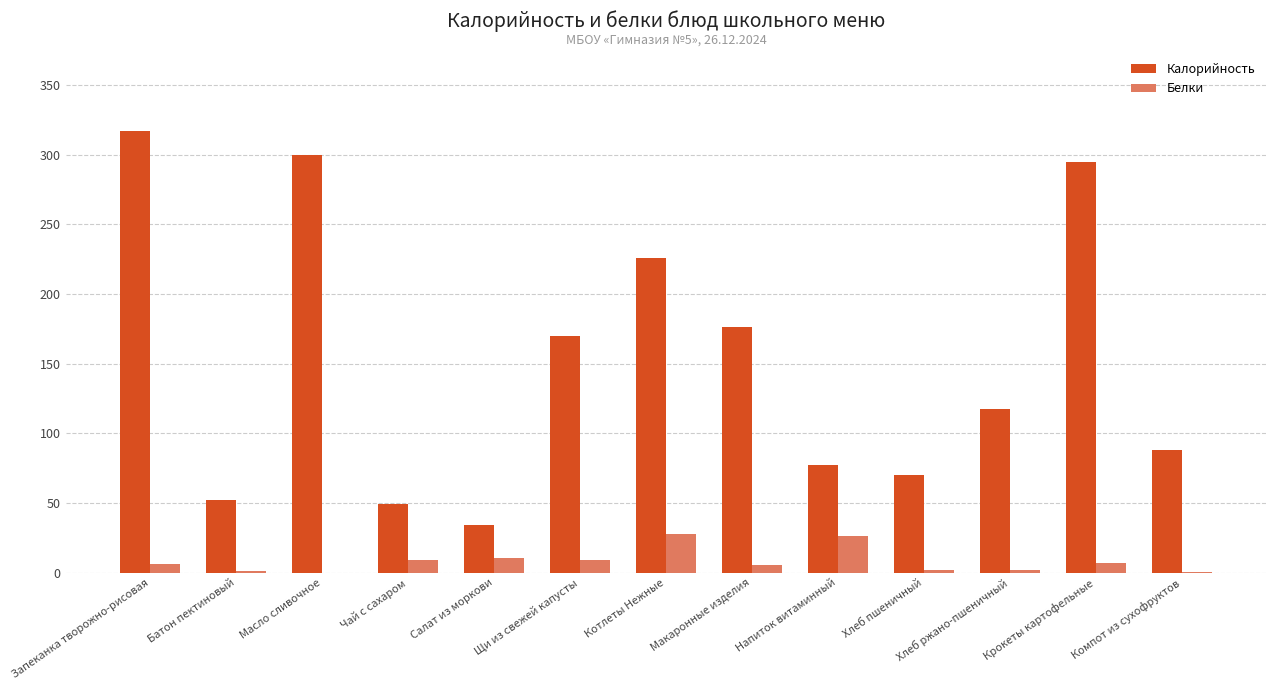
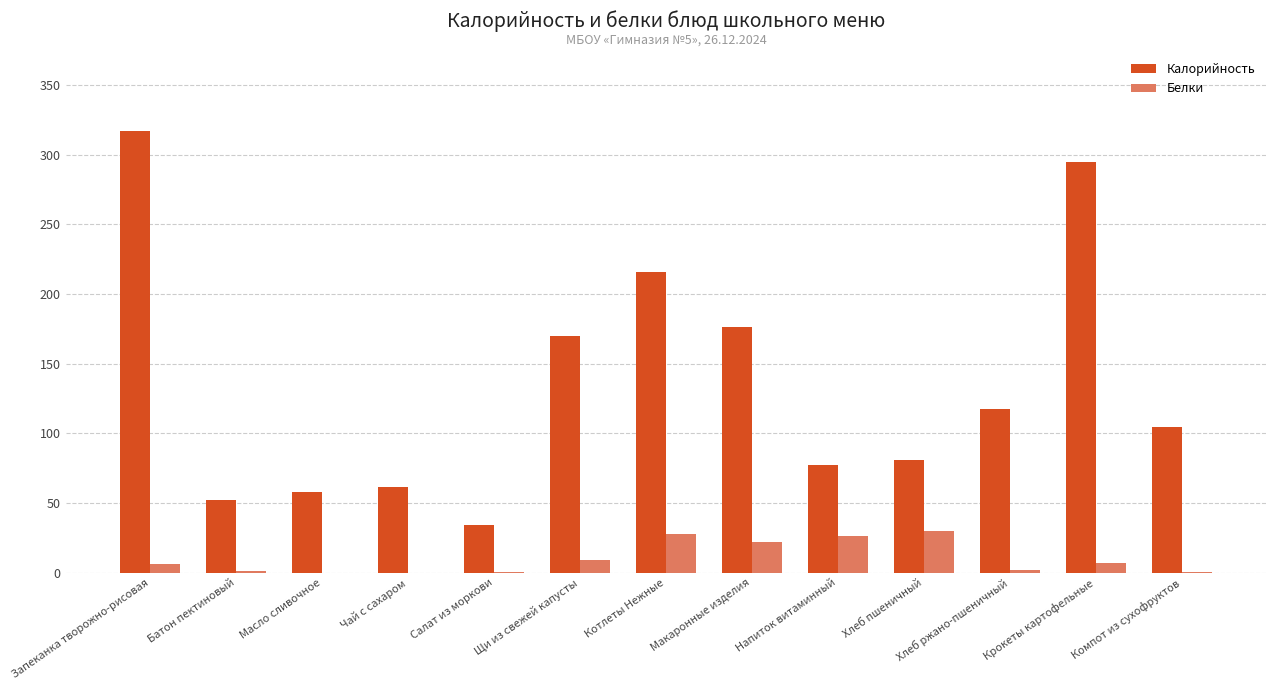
Калорийность, Масло сливочное: 300 -> 58
Калорийность, Чай с сахаром: 50 -> 61
Белки, Чай с сахаром: 9 -> 0
Белки, Салат из моркови: 11 -> 1
Калорийность, Котлеты Нежные: 226 -> 216
Белки, Макаронные изделия: 5 -> 22
Калорийность, Хлеб пшеничный: 70 -> 81
Белки, Хлеб пшеничный: 2 -> 30
Калорийность, Компот из сухофруктов: 88 -> 104
